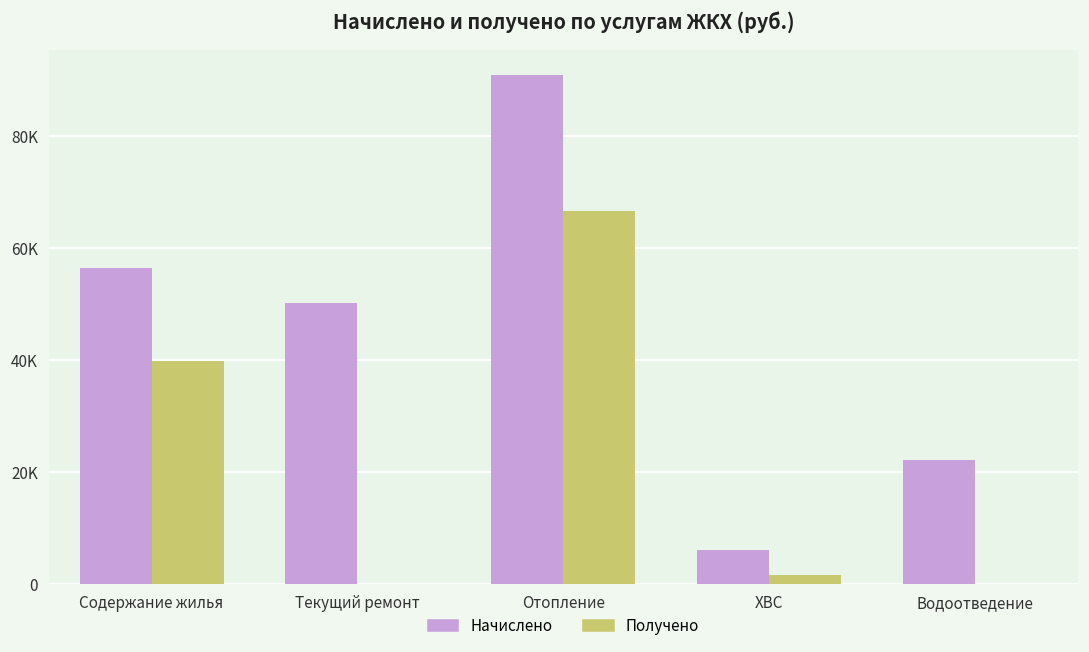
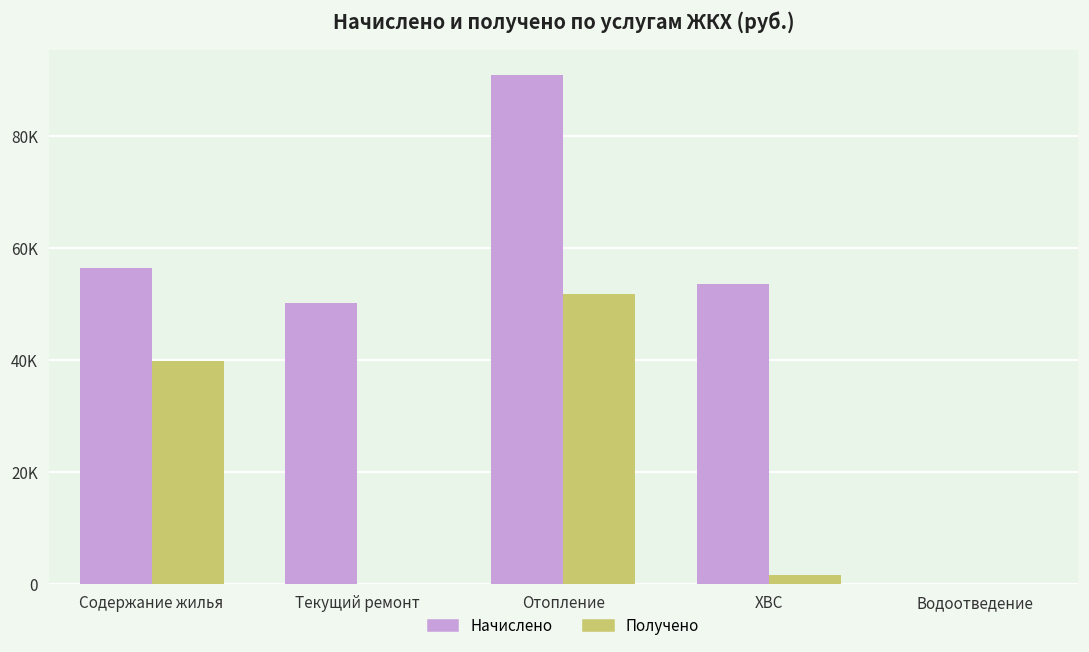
Получено, Отопление: 67000 -> 52000
Начислено, ХВС: 6000 -> 54000
Начислено, Водоотведение: 22000 -> 0
